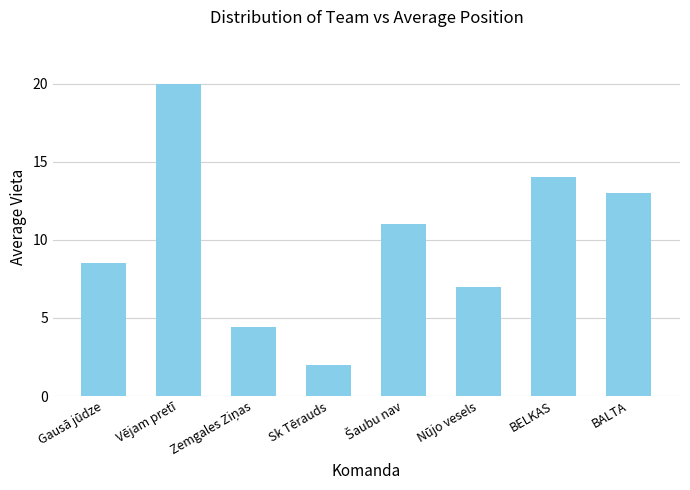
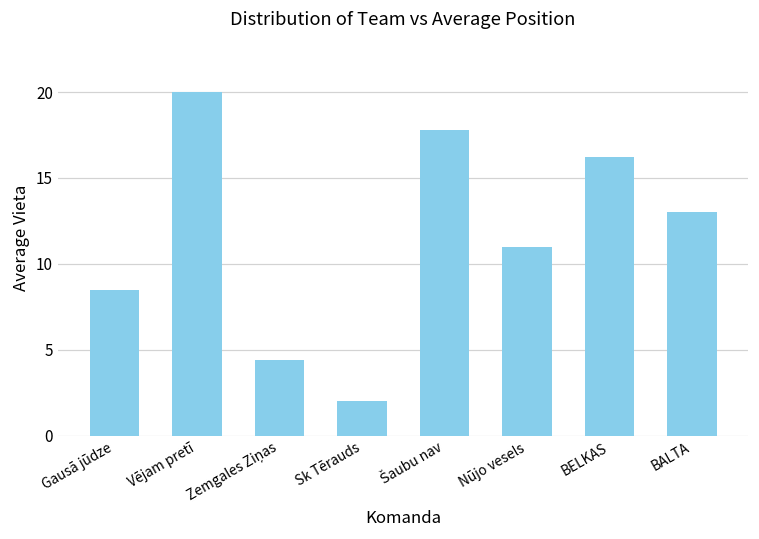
Šaubu nav: 11.0 -> 17.8
Nūjo vesels: 7 -> 11
BELKAS: 14.0 -> 16.2
